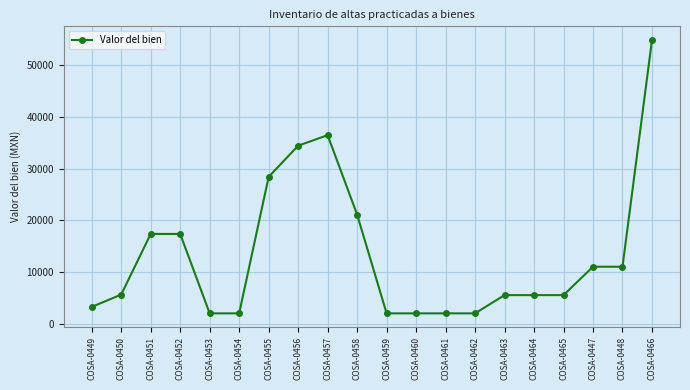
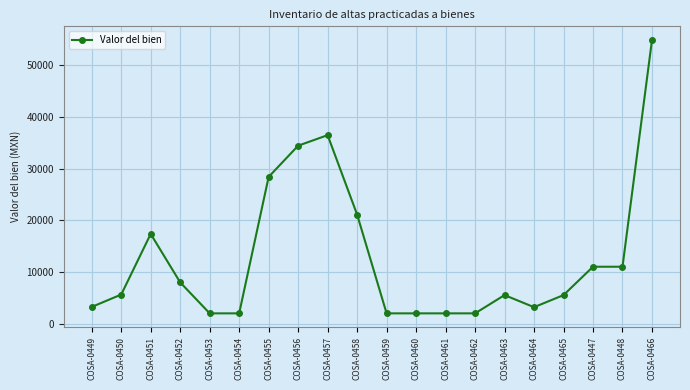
COSA-0452: 17000 -> 8000
COSA-0464: 6000 -> 3000
